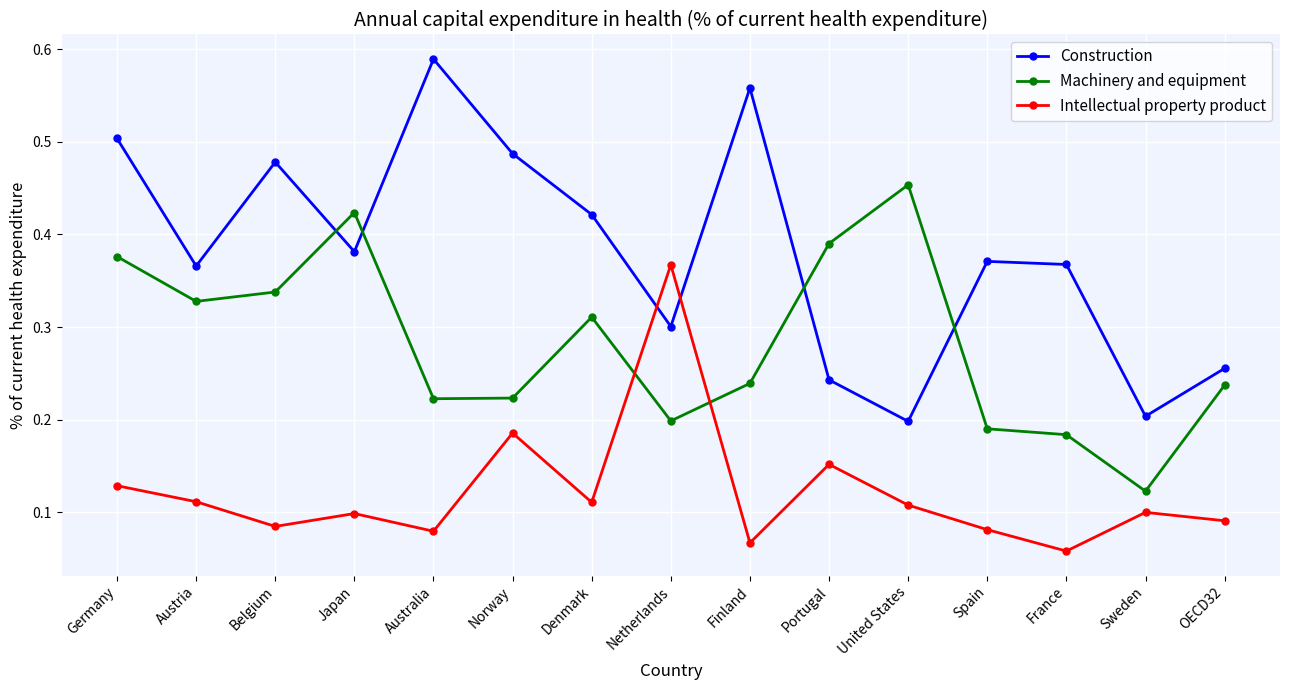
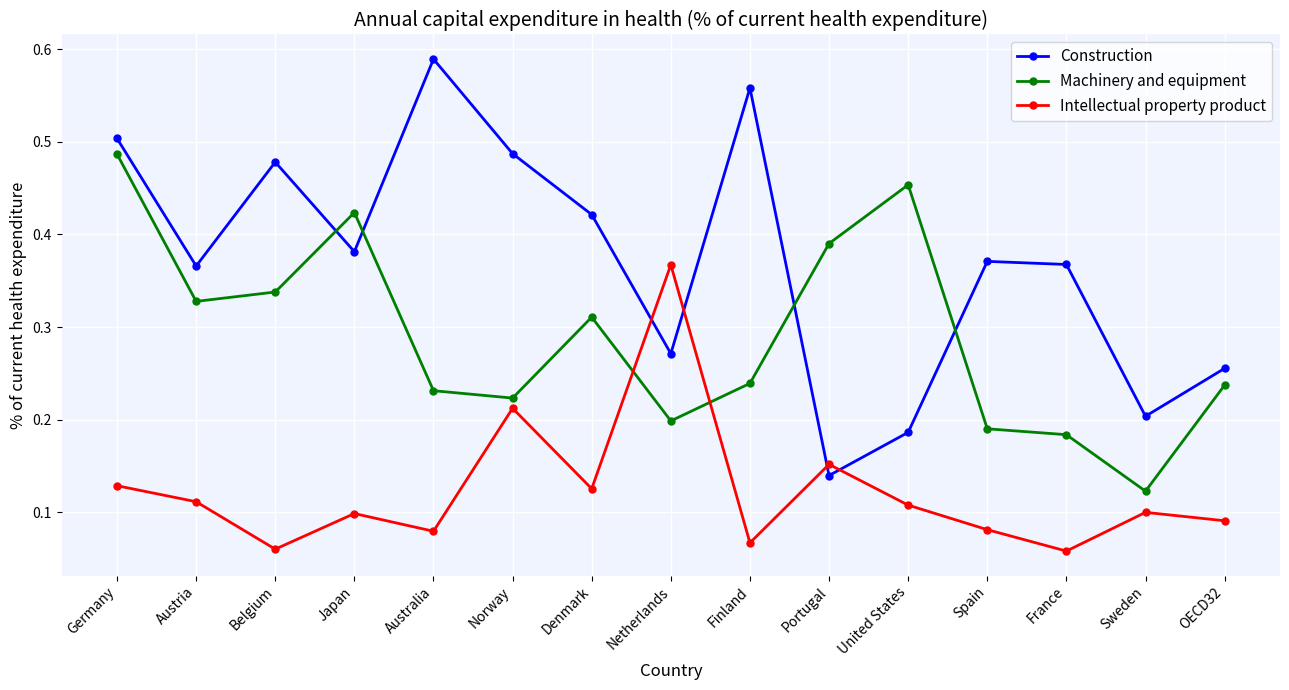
Machinery and equipment, Germany: 0.38 -> 0.49
Intellectual property product, Belgium: 0.08 -> 0.06
Machinery and equipment, Australia: 0.22 -> 0.23
Intellectual property product, Norway: 0.19 -> 0.21
Intellectual property product, Denmark: 0.11 -> 0.13
Construction, Netherlands: 0.30 -> 0.27
Construction, Portugal: 0.24 -> 0.14
Construction, United States: 0.20 -> 0.19
